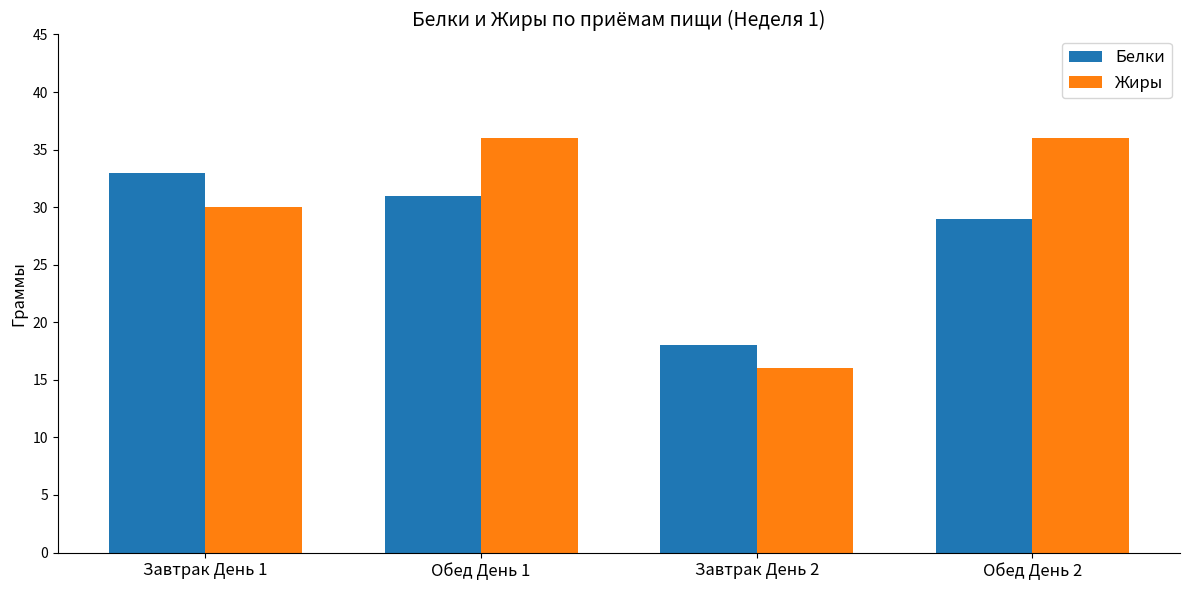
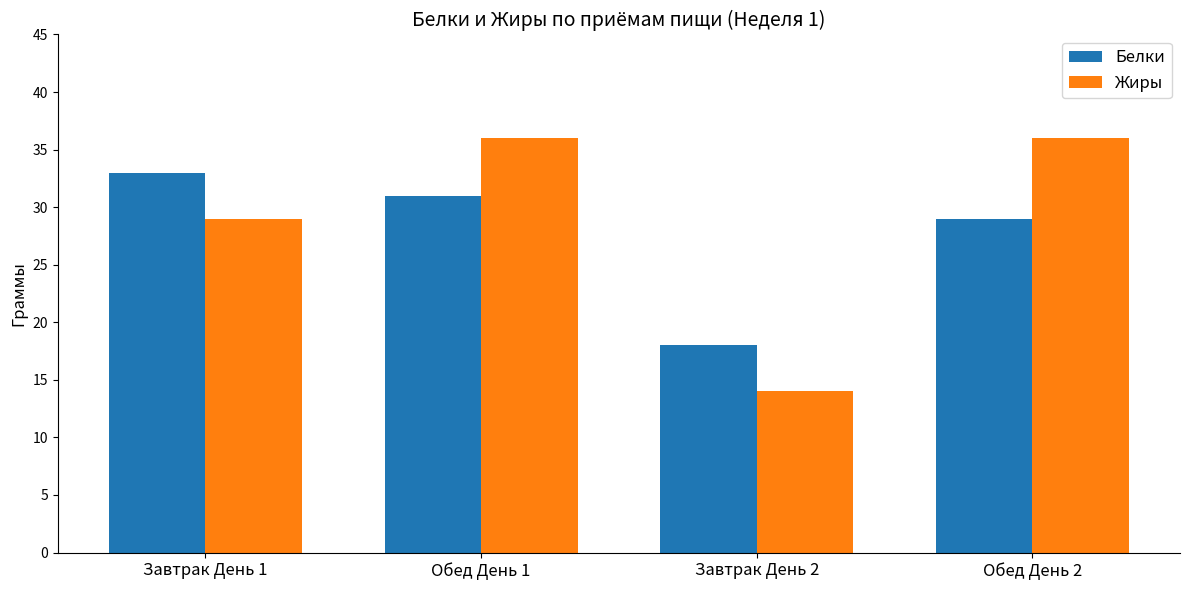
Жиры, Завтрак День 1: 30 -> 29
Жиры, Завтрак День 2: 16 -> 14
